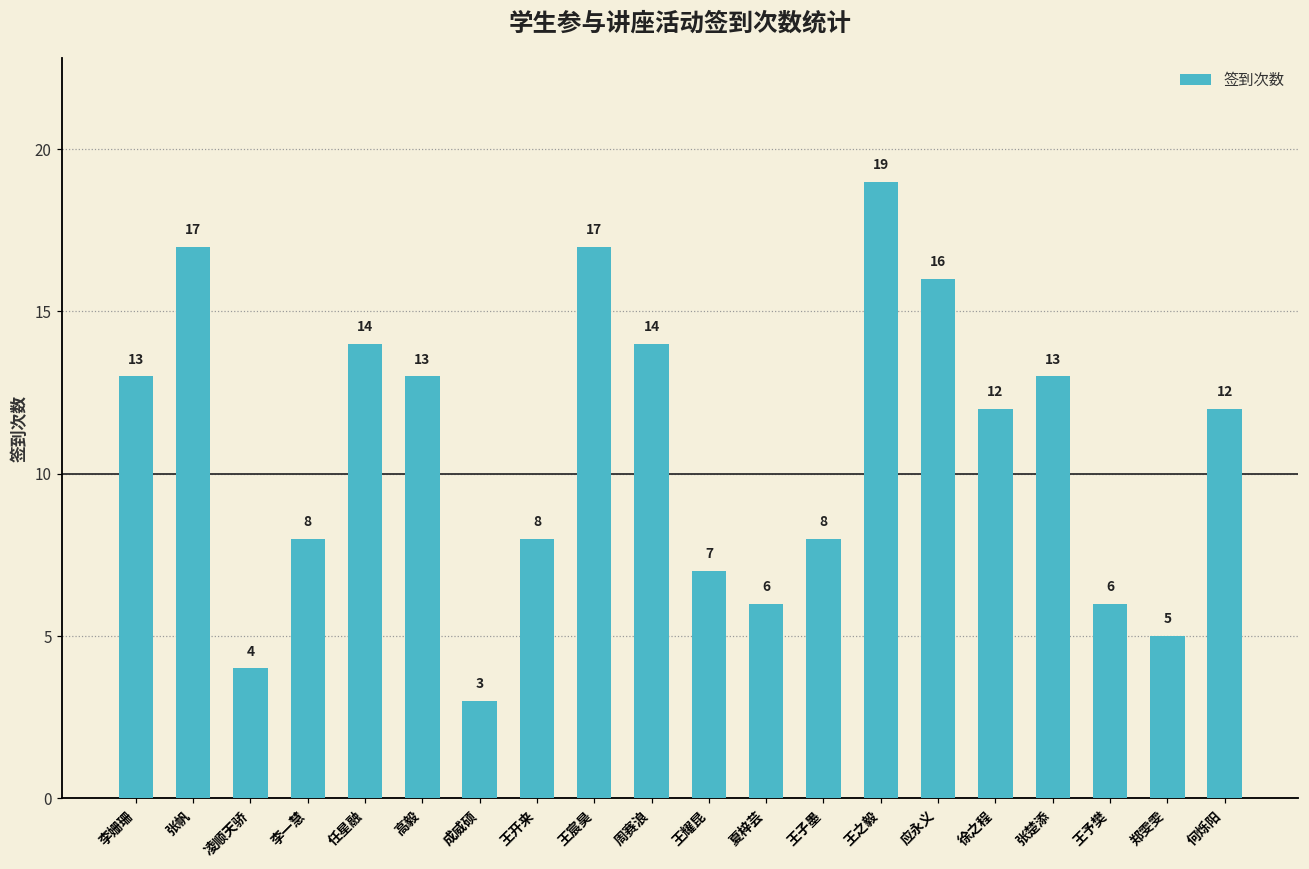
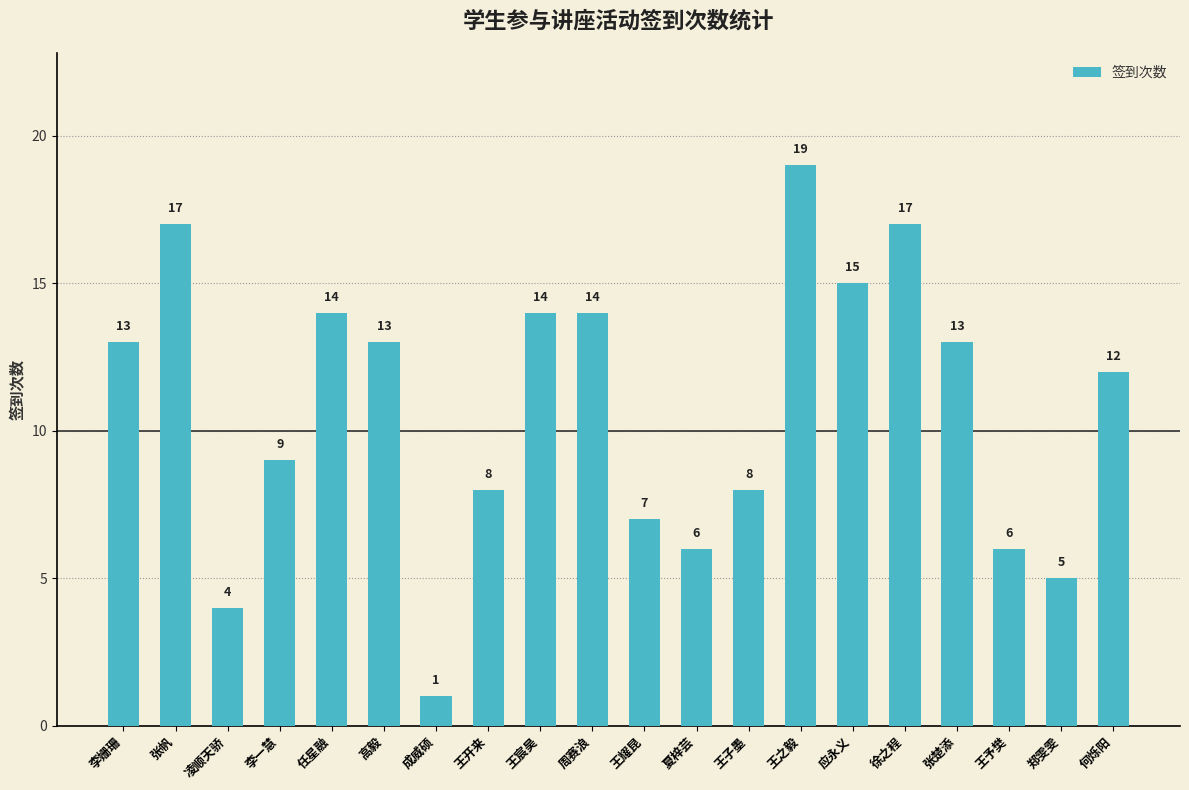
李一慧: 8 -> 9
成威硕: 3 -> 1
王宸昊: 17 -> 14
应永义: 16 -> 15
徐之程: 12 -> 17
